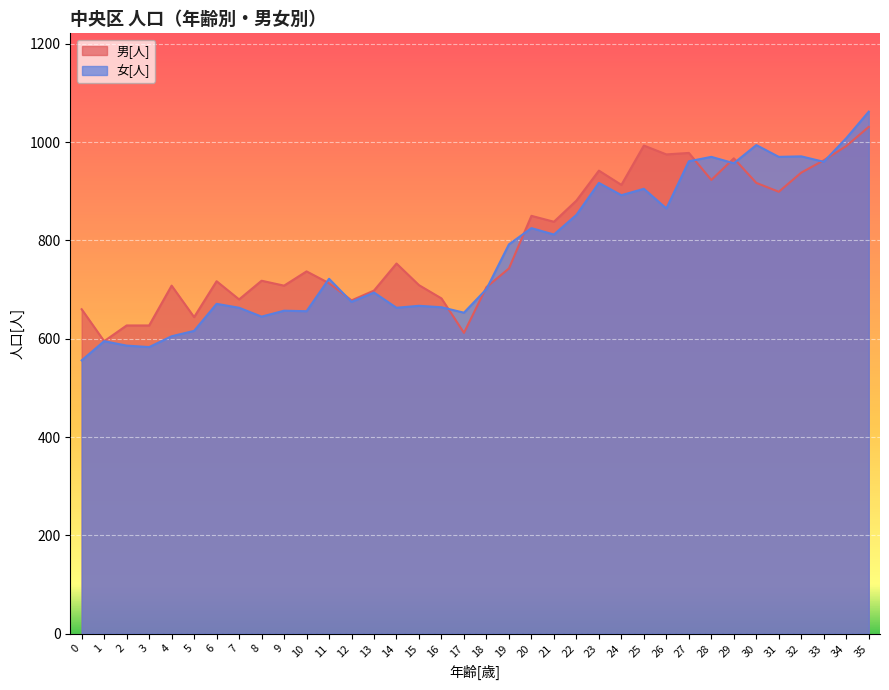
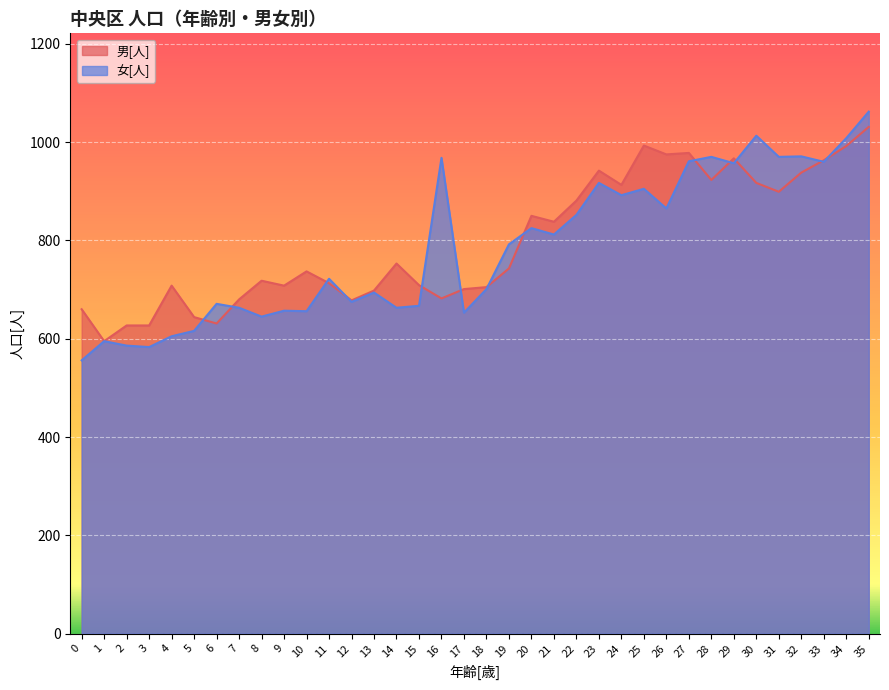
男[人], 6: 720 -> 630
女[人], 16: 660 -> 970
男[人], 17: 610 -> 700
女[人], 30: 990 -> 1010
